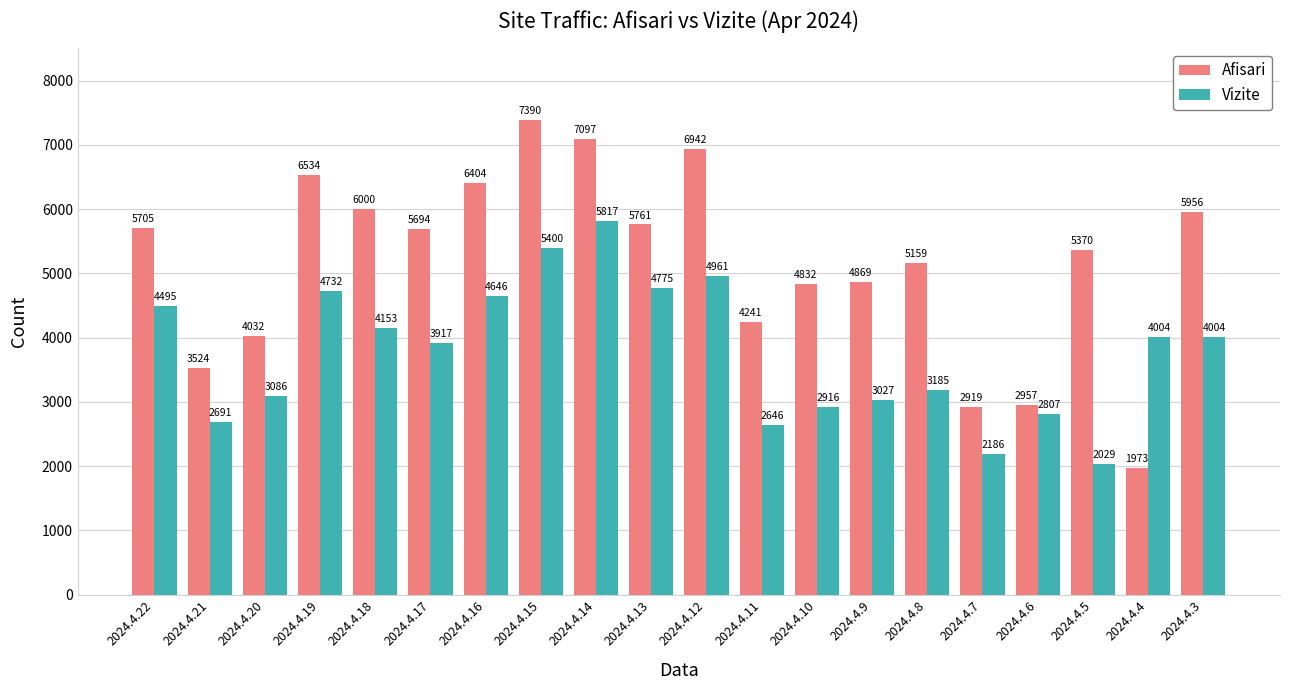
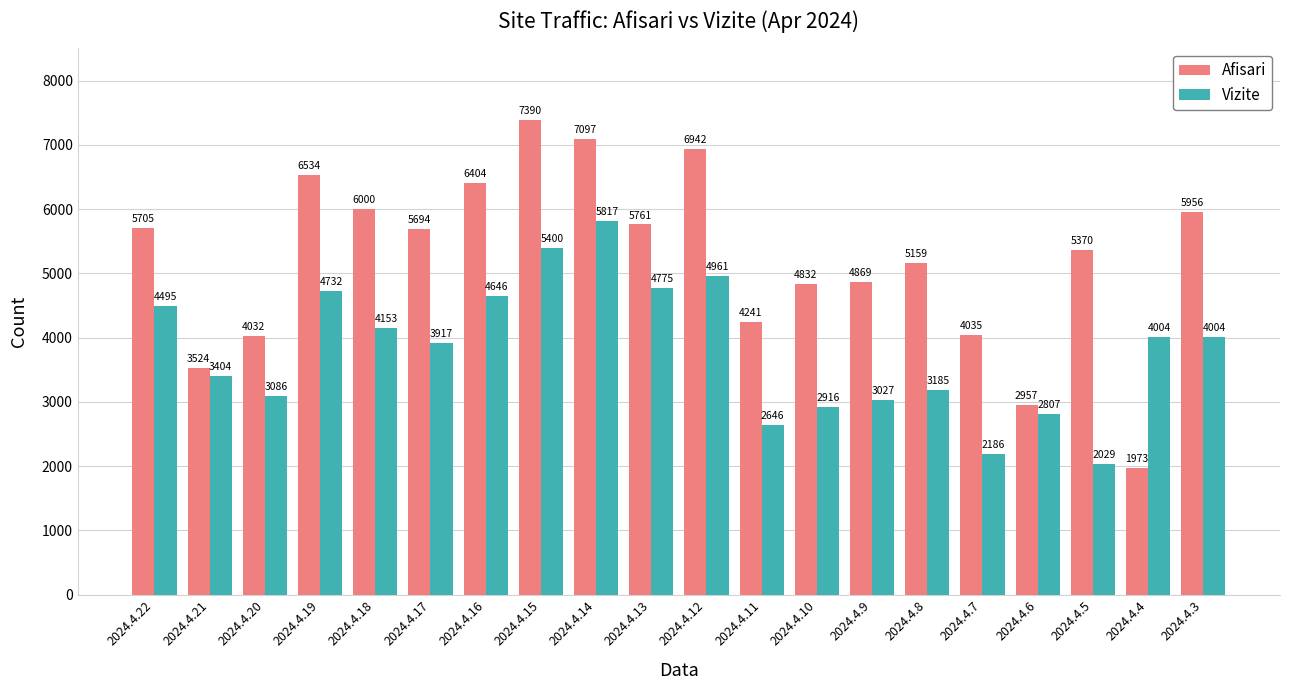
Vizite, 2024.4.21: 2691 -> 3404
Afisari, 2024.4.7: 2919 -> 4035
